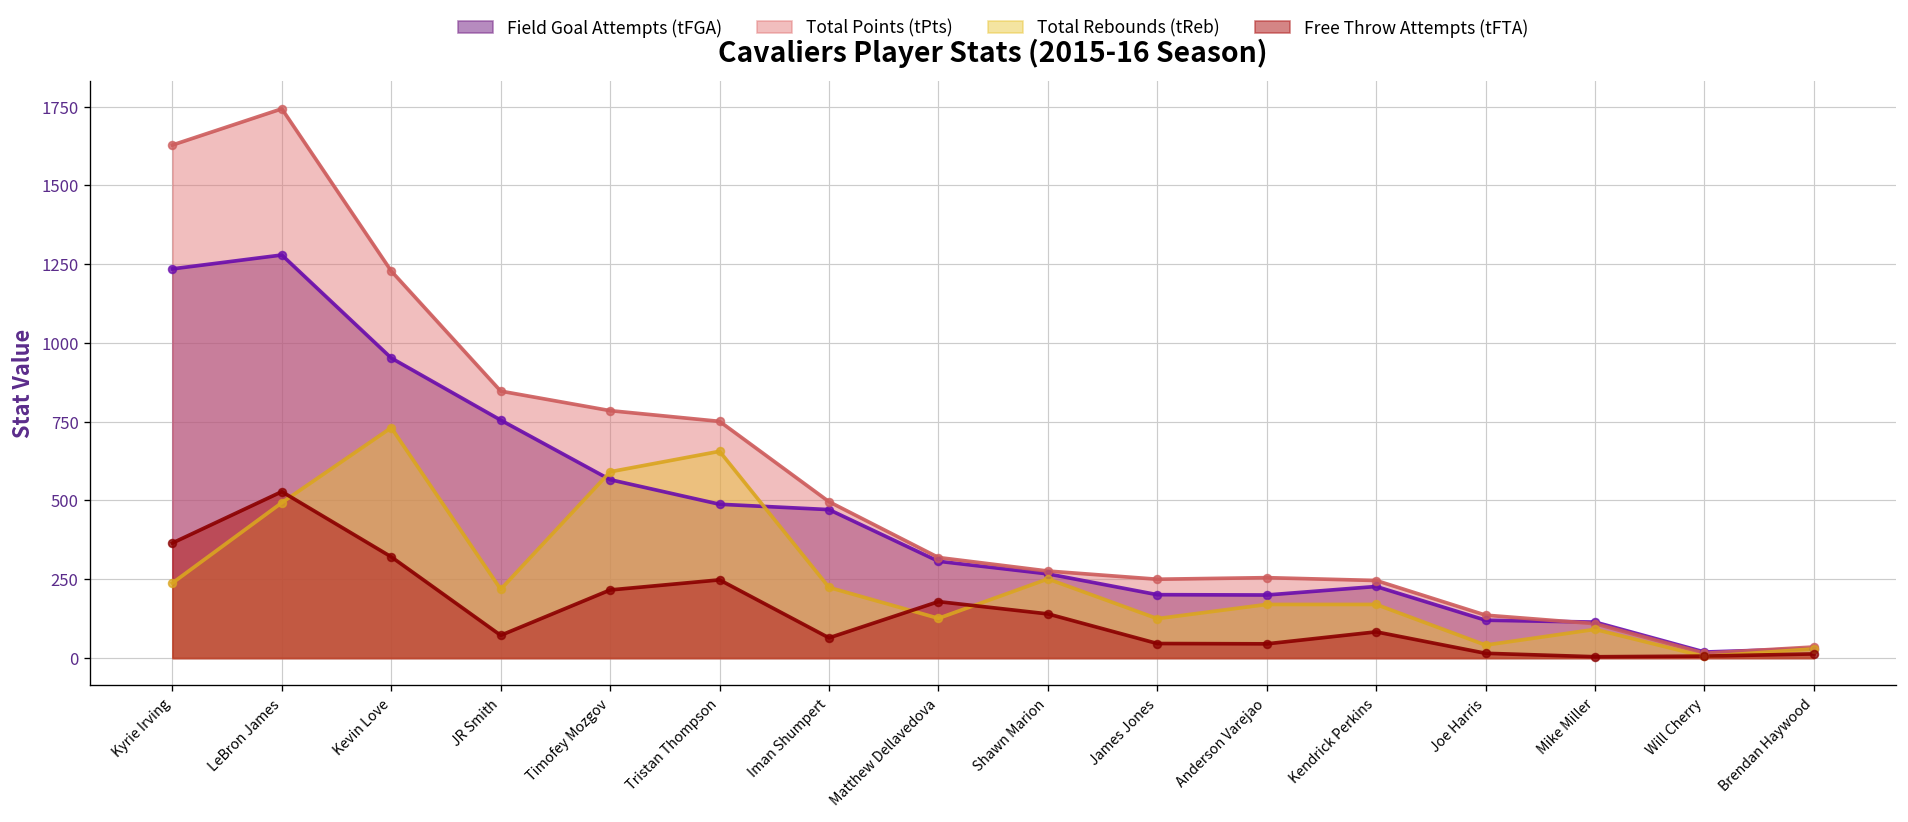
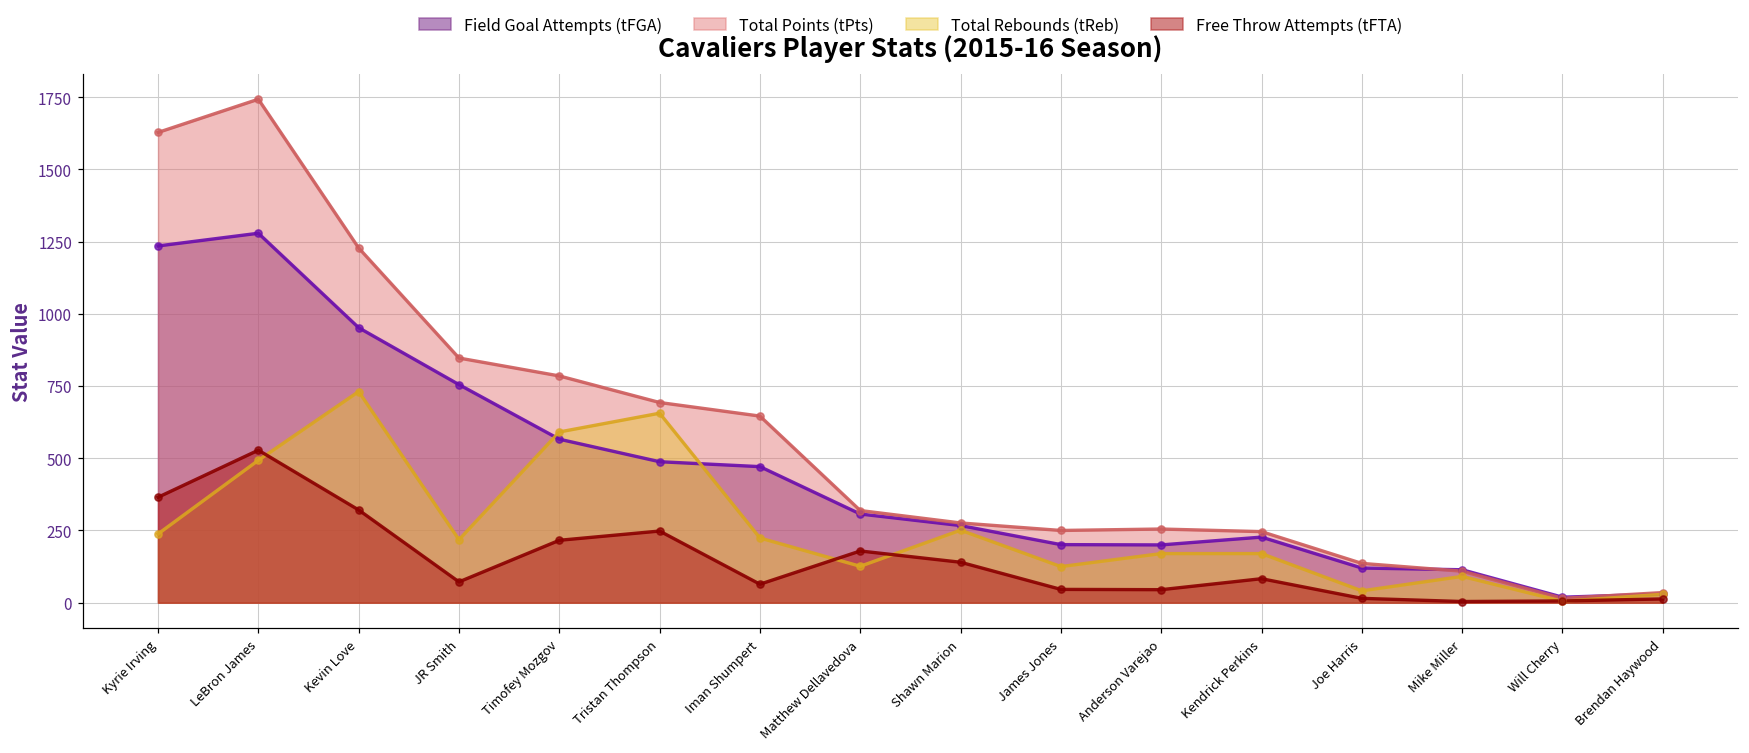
Total Points (tPts), Tristan Thompson: 750 -> 690
Total Points (tPts), Iman Shumpert: 500 -> 650
